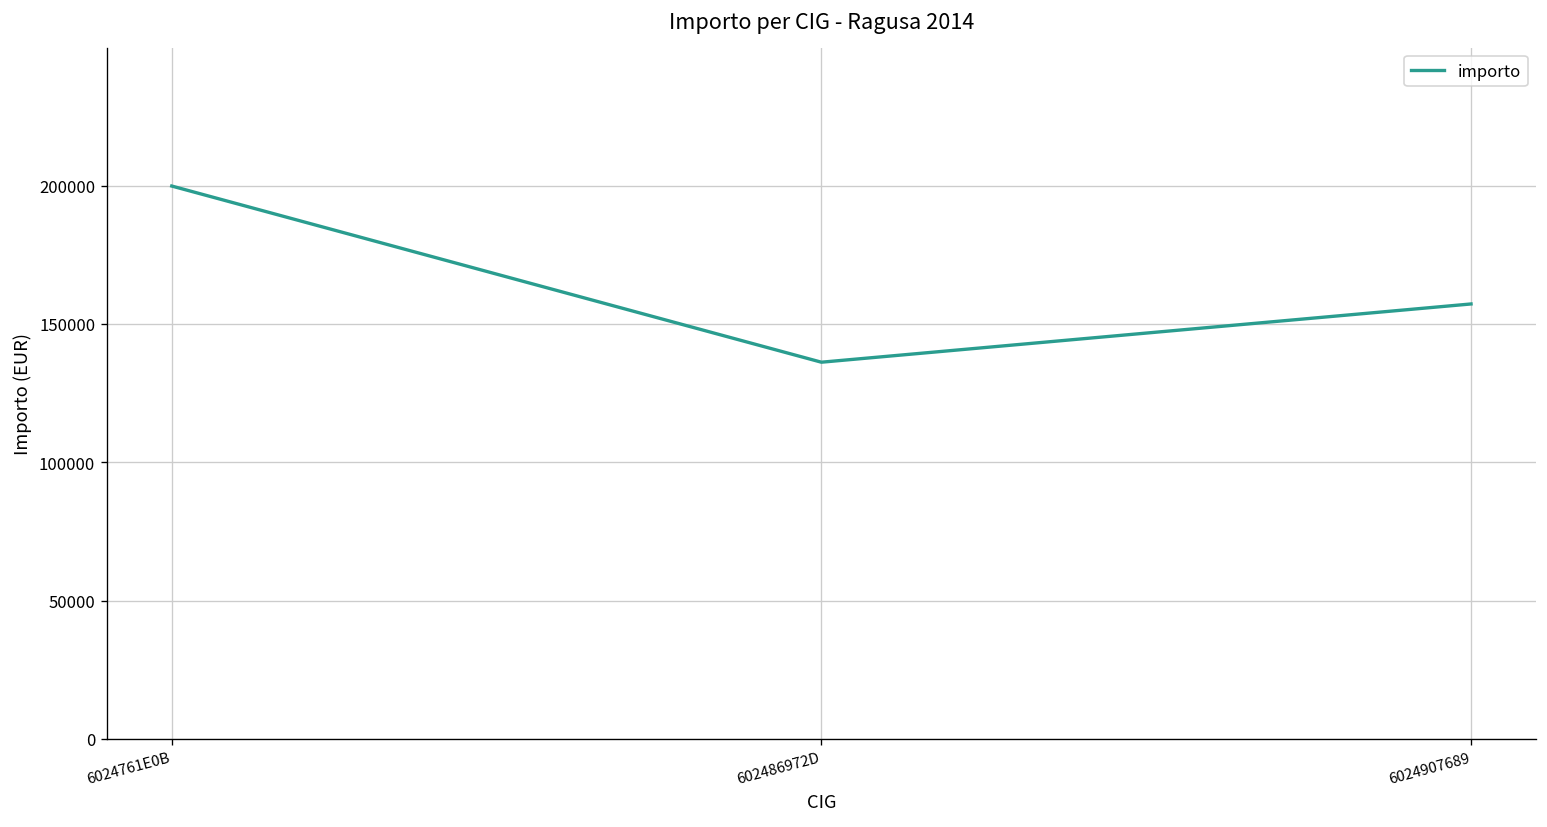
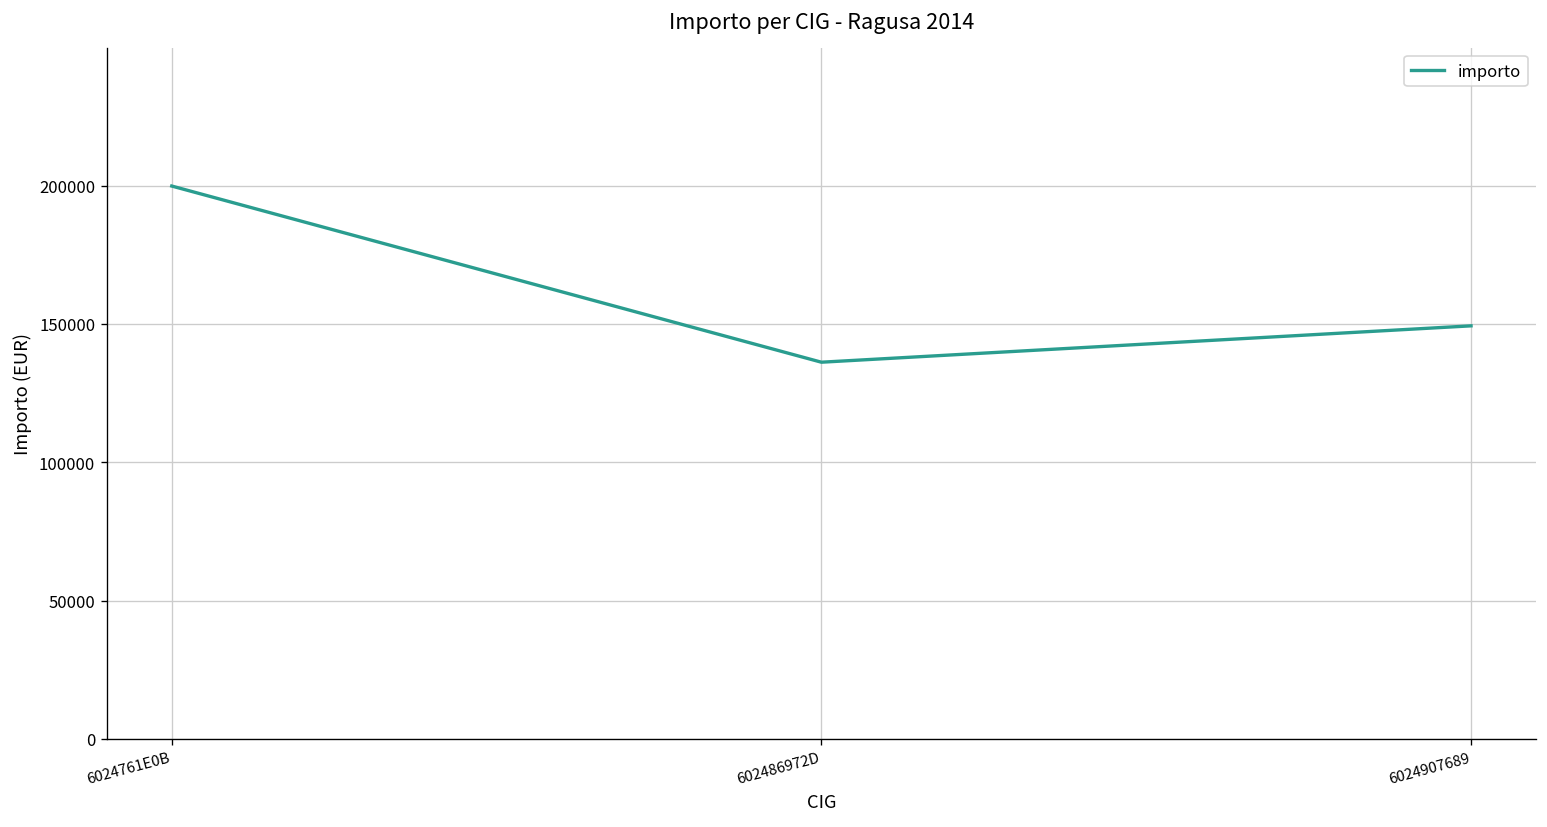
6024907689: 157000 -> 149000
